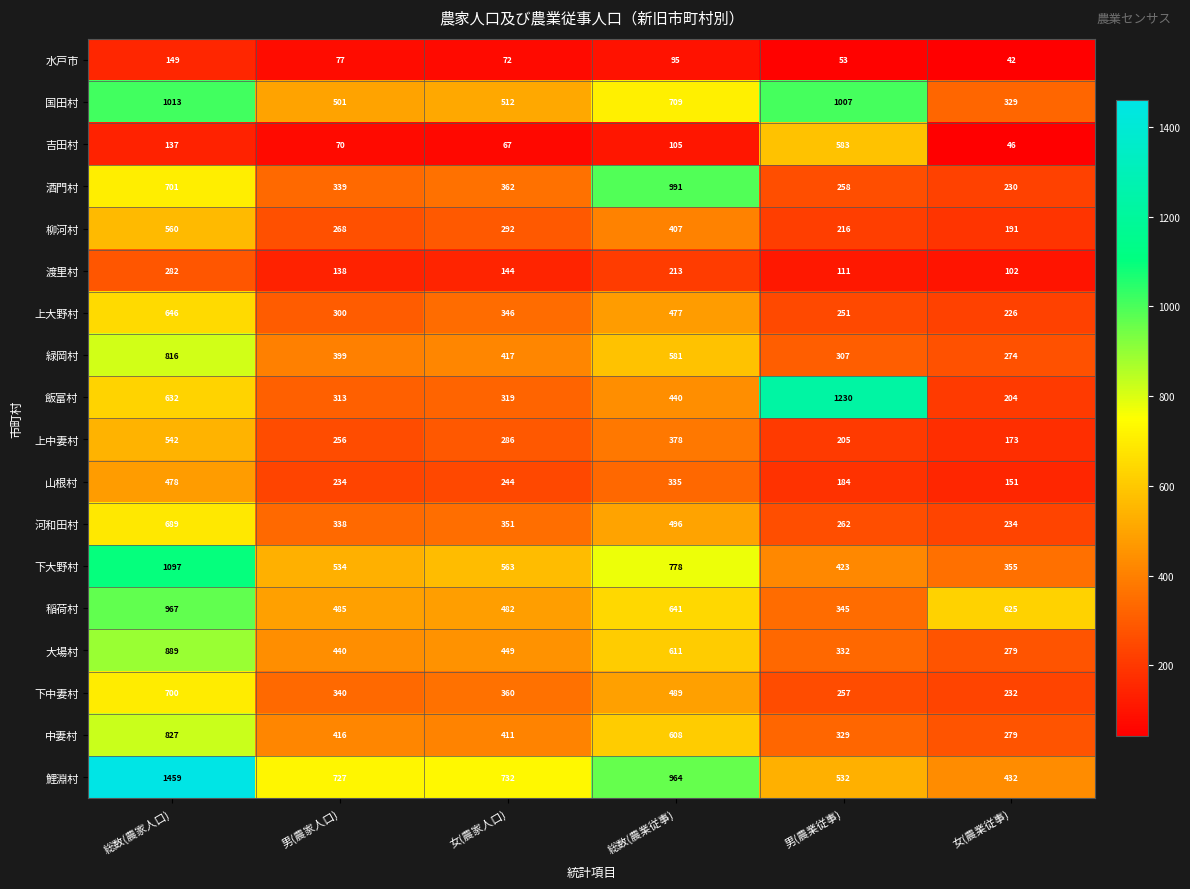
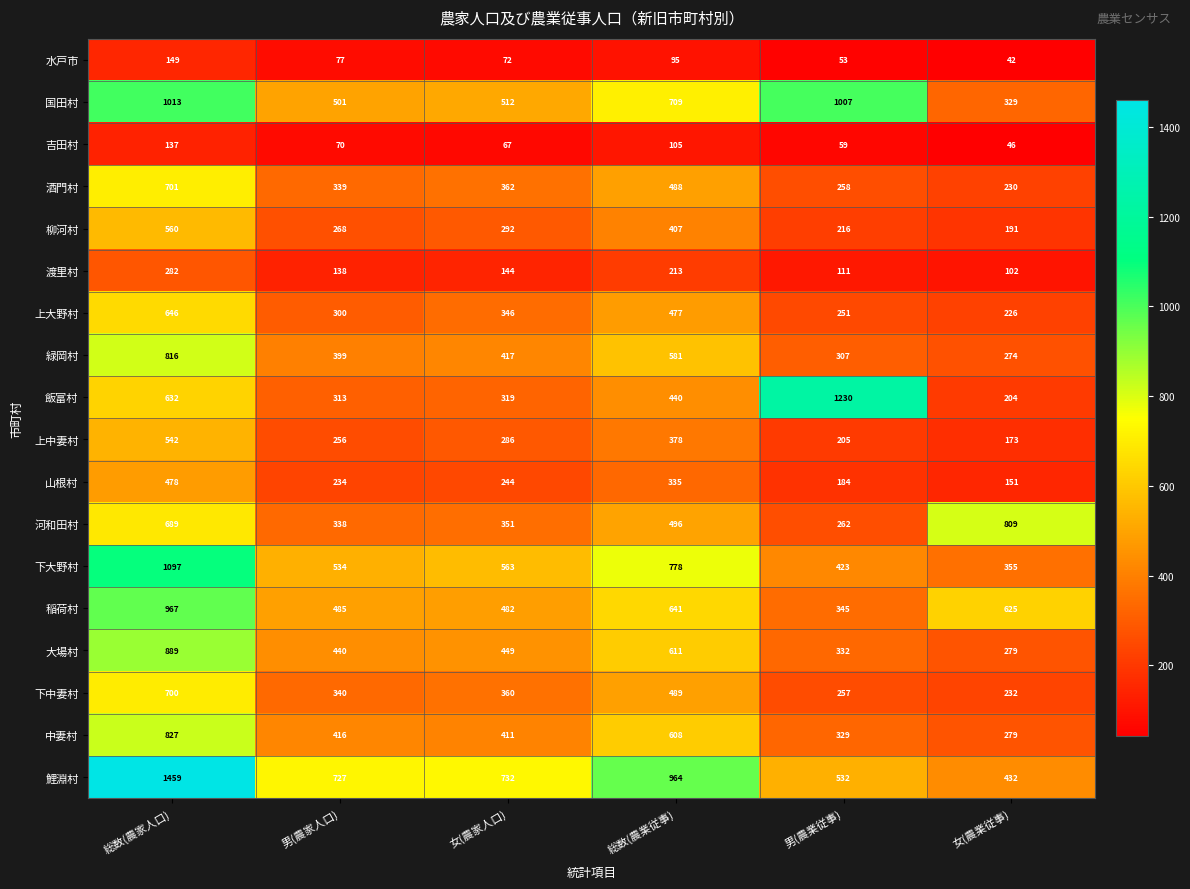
吉田村, 男(農業従事): 583 -> 59
酒門村, 総数(農業従事): 991 -> 488
河和田村, 女(農業従事): 234 -> 809
